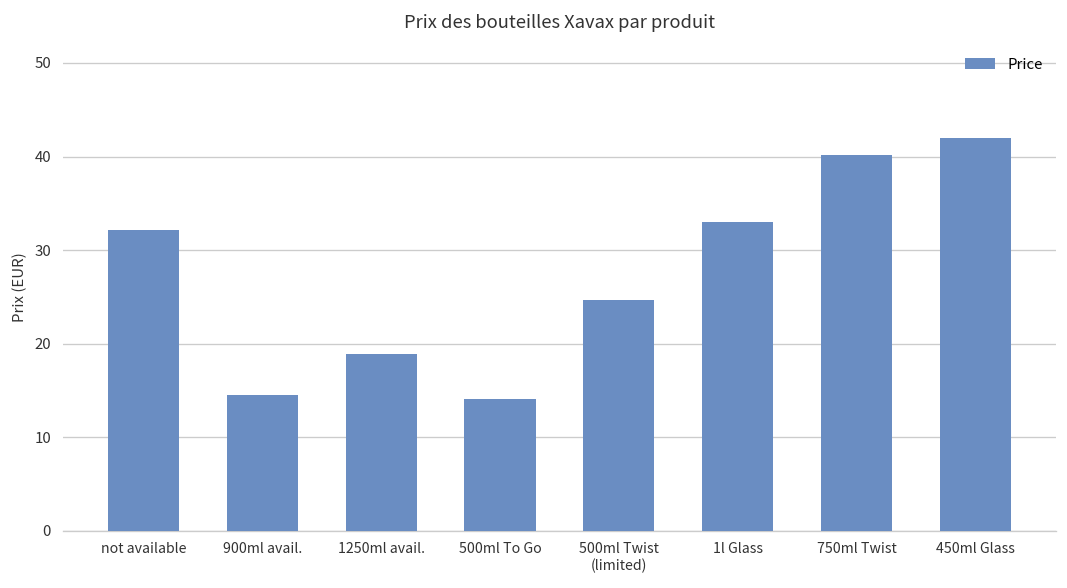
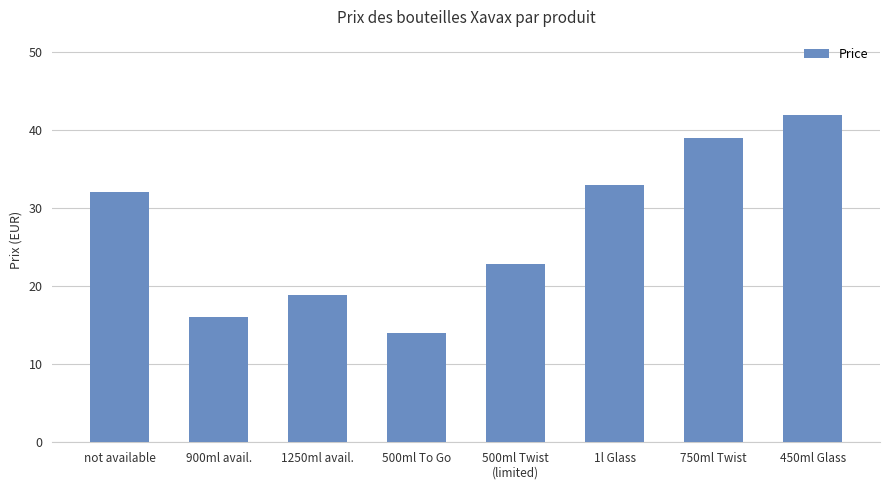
900ml avail.: 15 -> 16
500ml Twist (limited): 25 -> 23
750ml Twist: 40 -> 39
